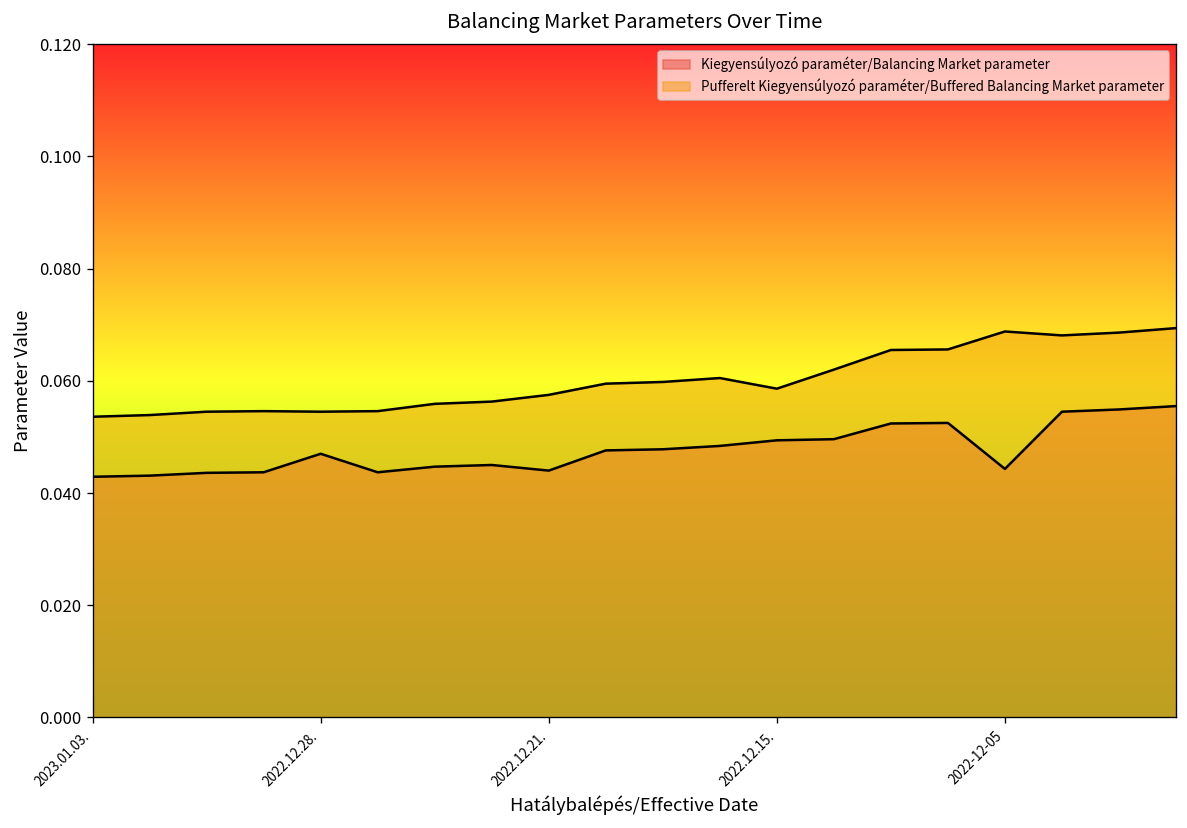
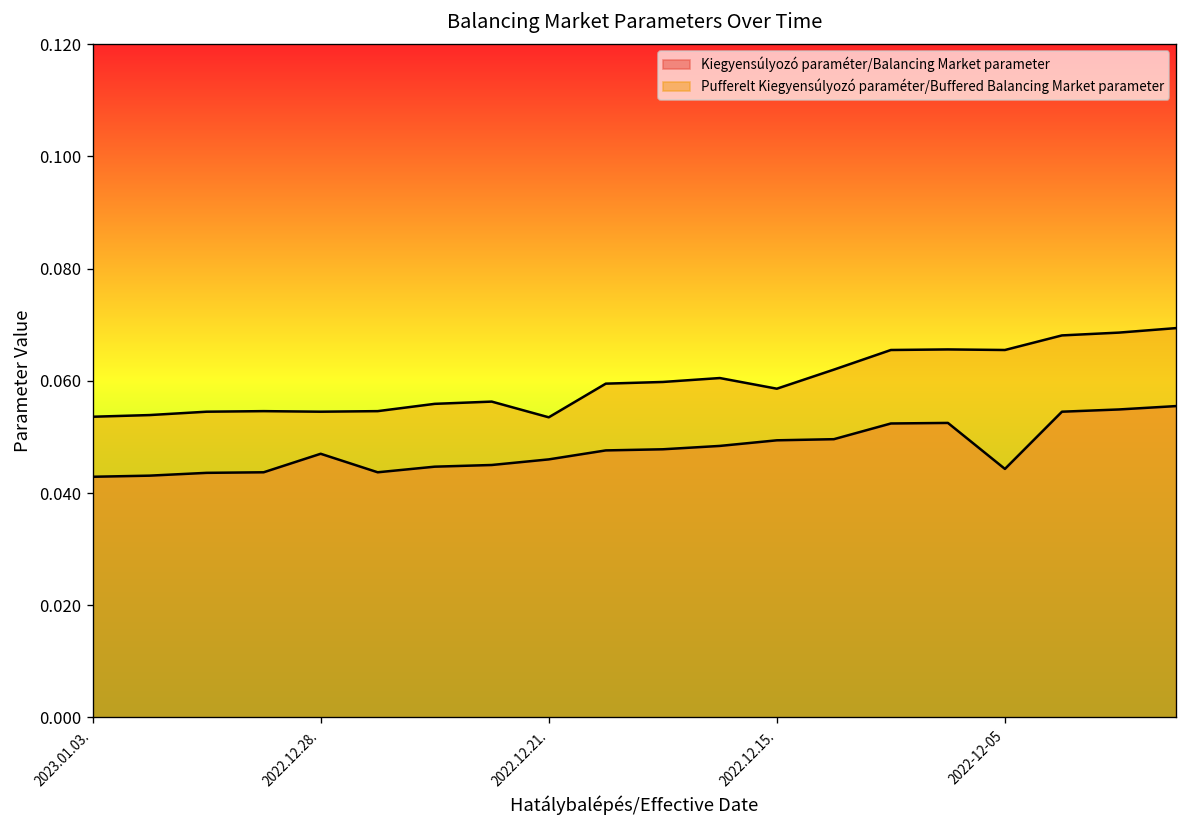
Kiegyensúlyozó paraméter/Balancing Market parameter, 2022.12.21.: 0.044 -> 0.046
Pufferelt Kiegyensúlyozó paraméter/Buffered Balancing Market parameter, 2022.12.21.: 0.058 -> 0.054
Pufferelt Kiegyensúlyozó paraméter/Buffered Balancing Market parameter, 2022-12-05: 0.069 -> 0.066
